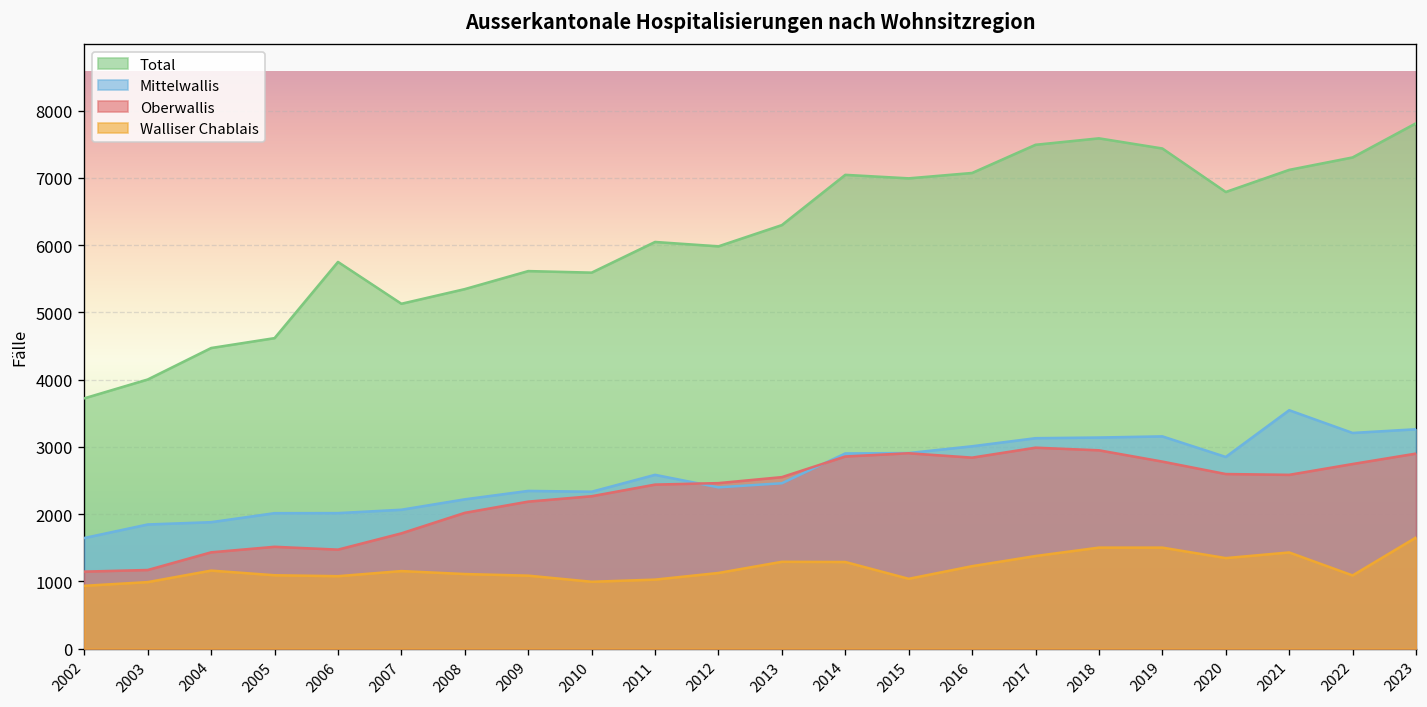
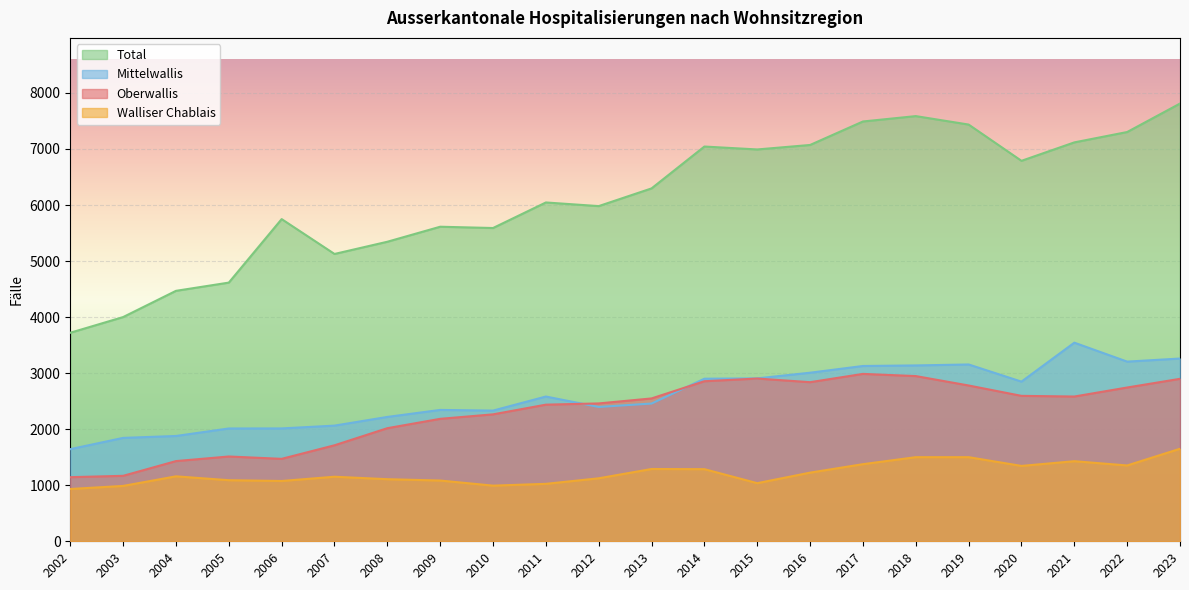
Walliser Chablais, 2022: 1100 -> 1400
